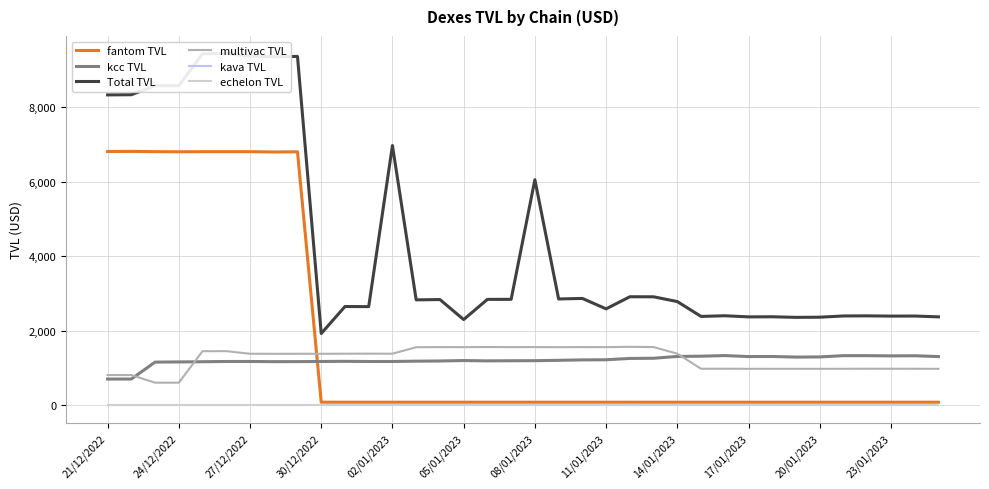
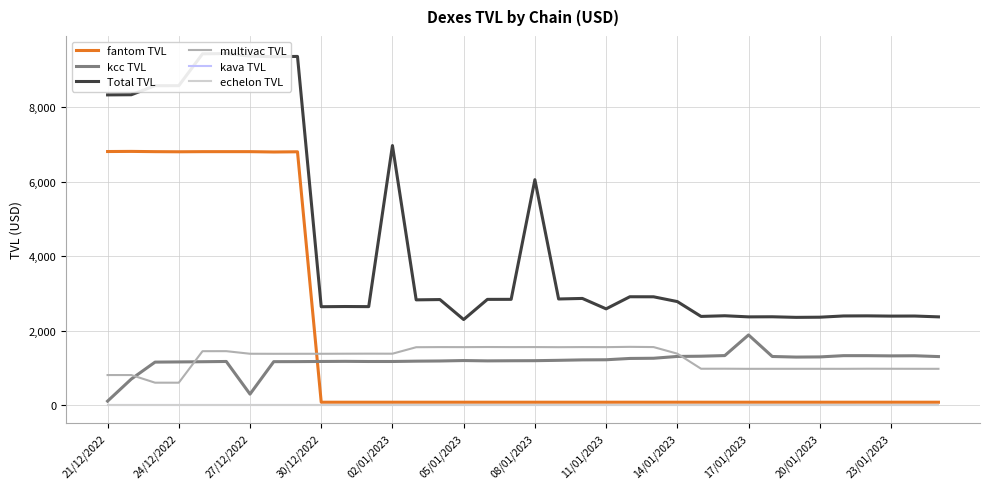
kcc TVL, 21/12/2022: 700 -> 100
kcc TVL, 27/12/2022: 1,200 -> 300
Total TVL, 30/12/2022: 1,900 -> 2,600
kcc TVL, 17/01/2023: 1,300 -> 1,900
